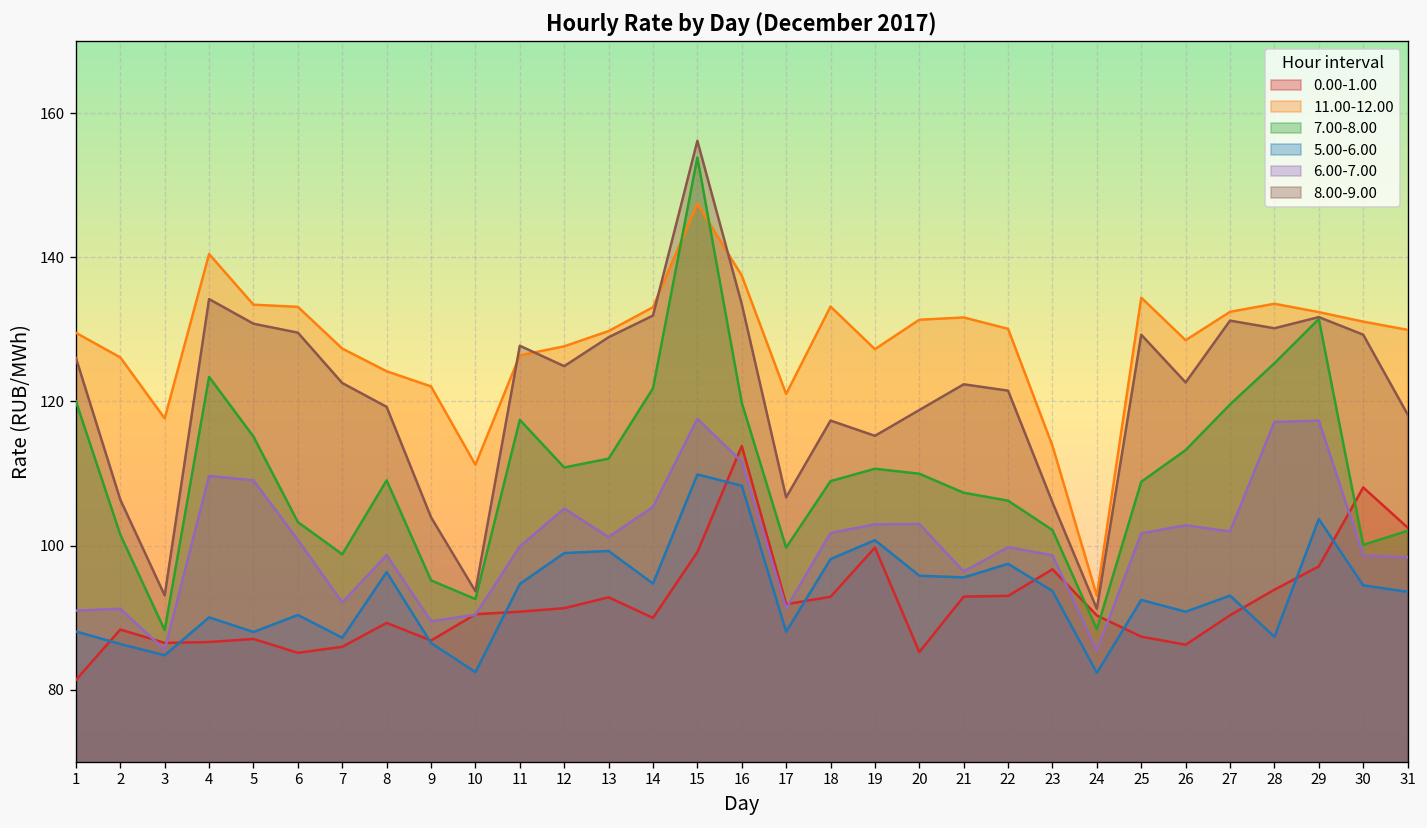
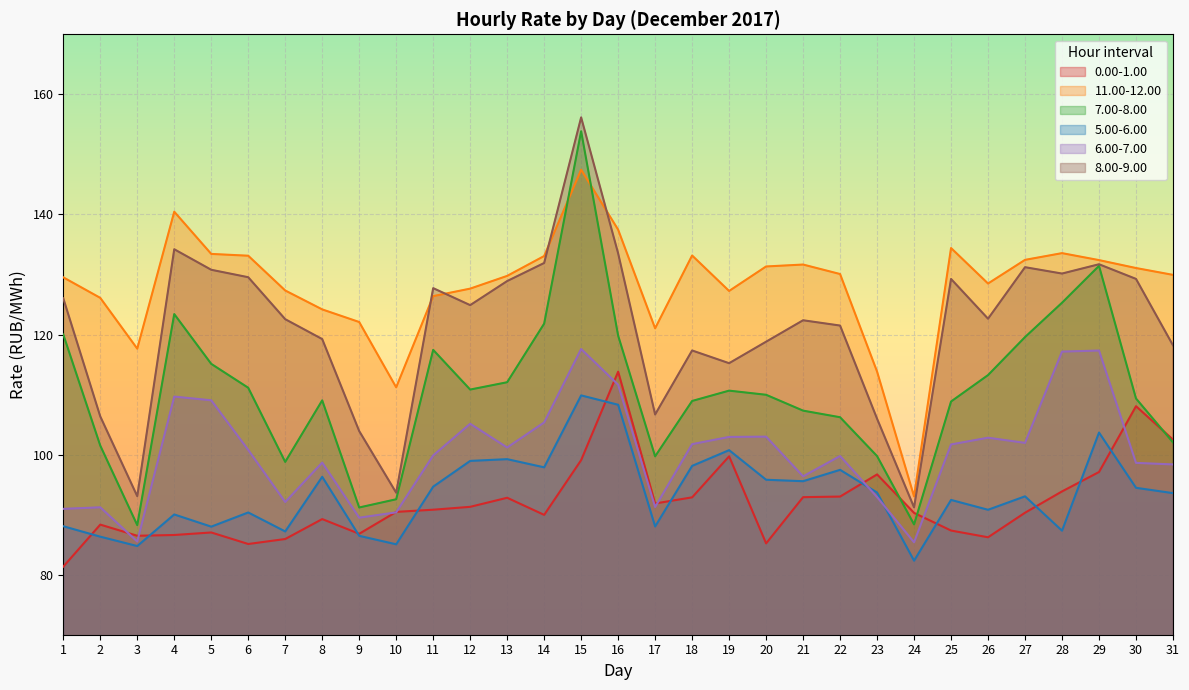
7.00-8.00, 6: 103 -> 111
7.00-8.00, 9: 95 -> 91
5.00-6.00, 10: 82 -> 85
5.00-6.00, 14: 95 -> 98
7.00-8.00, 23: 102 -> 100
6.00-7.00, 23: 99 -> 93
7.00-8.00, 30: 100 -> 109
